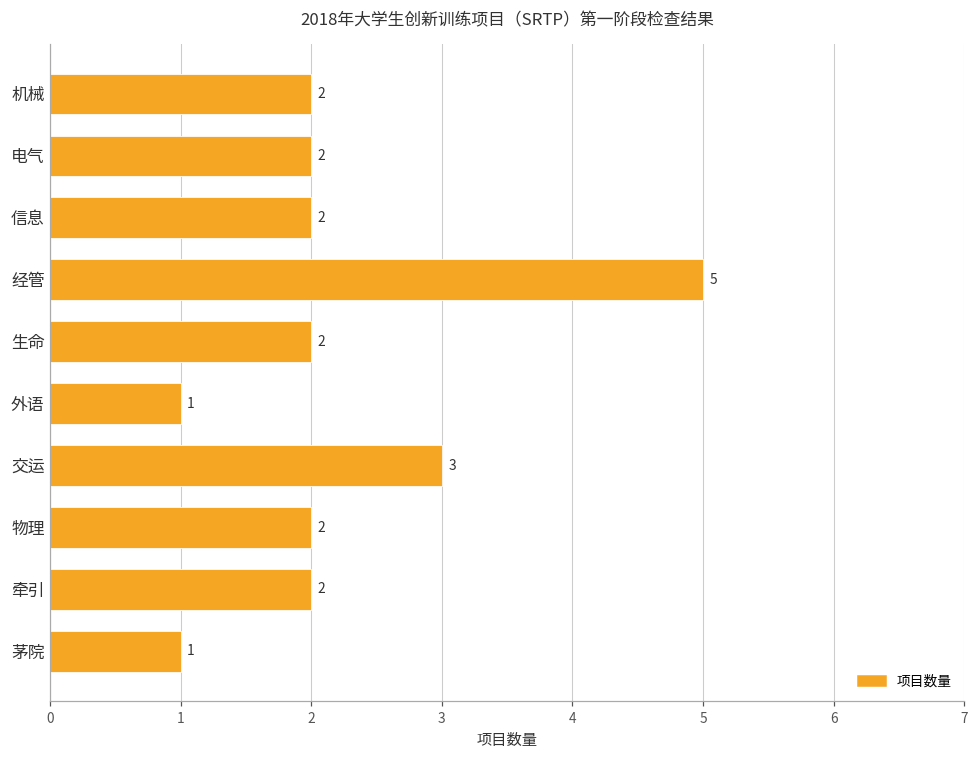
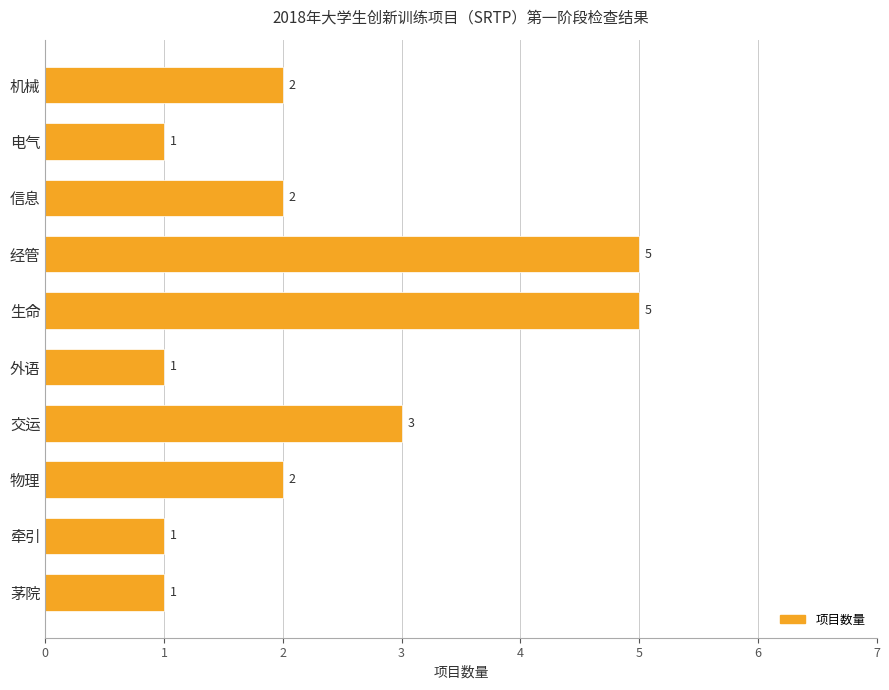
电气: 2 -> 1
生命: 2 -> 5
牵引: 2 -> 1
